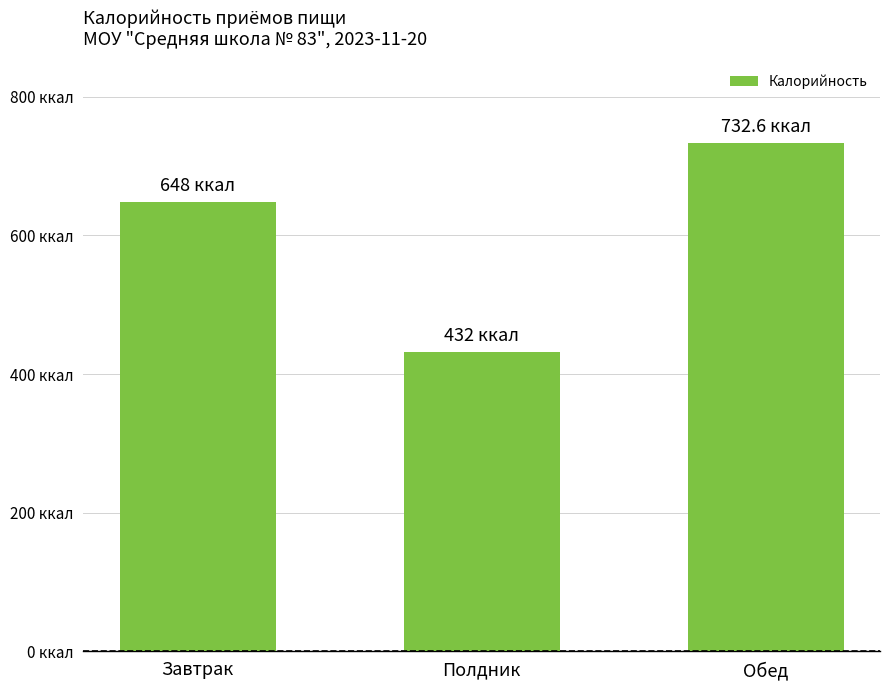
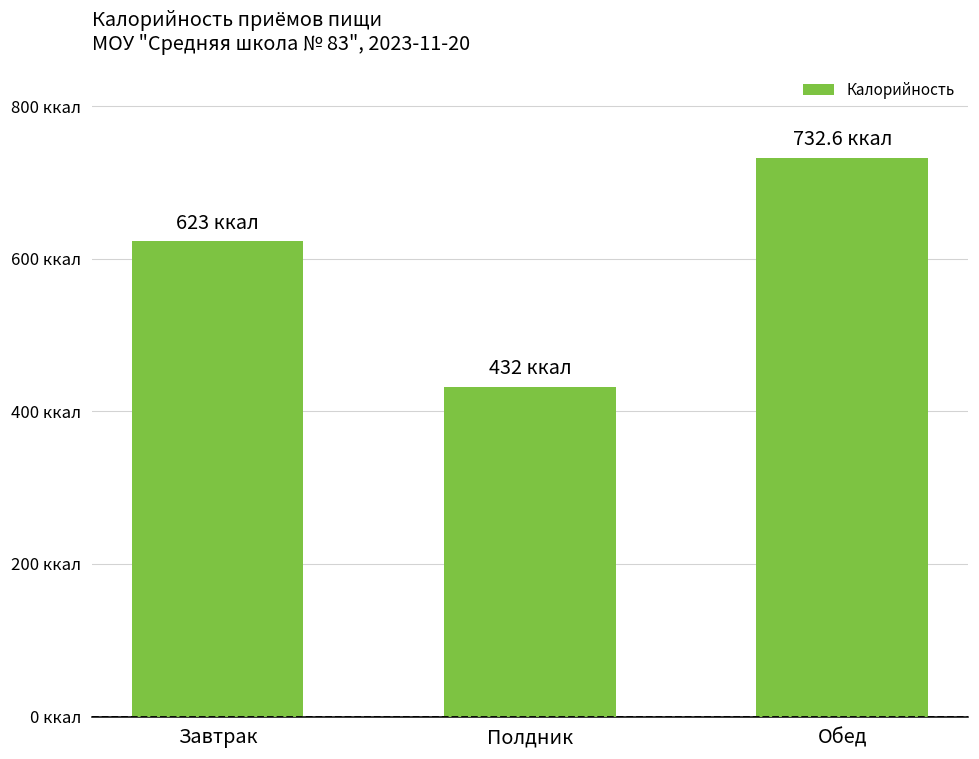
Завтрак: 648 -> 623
